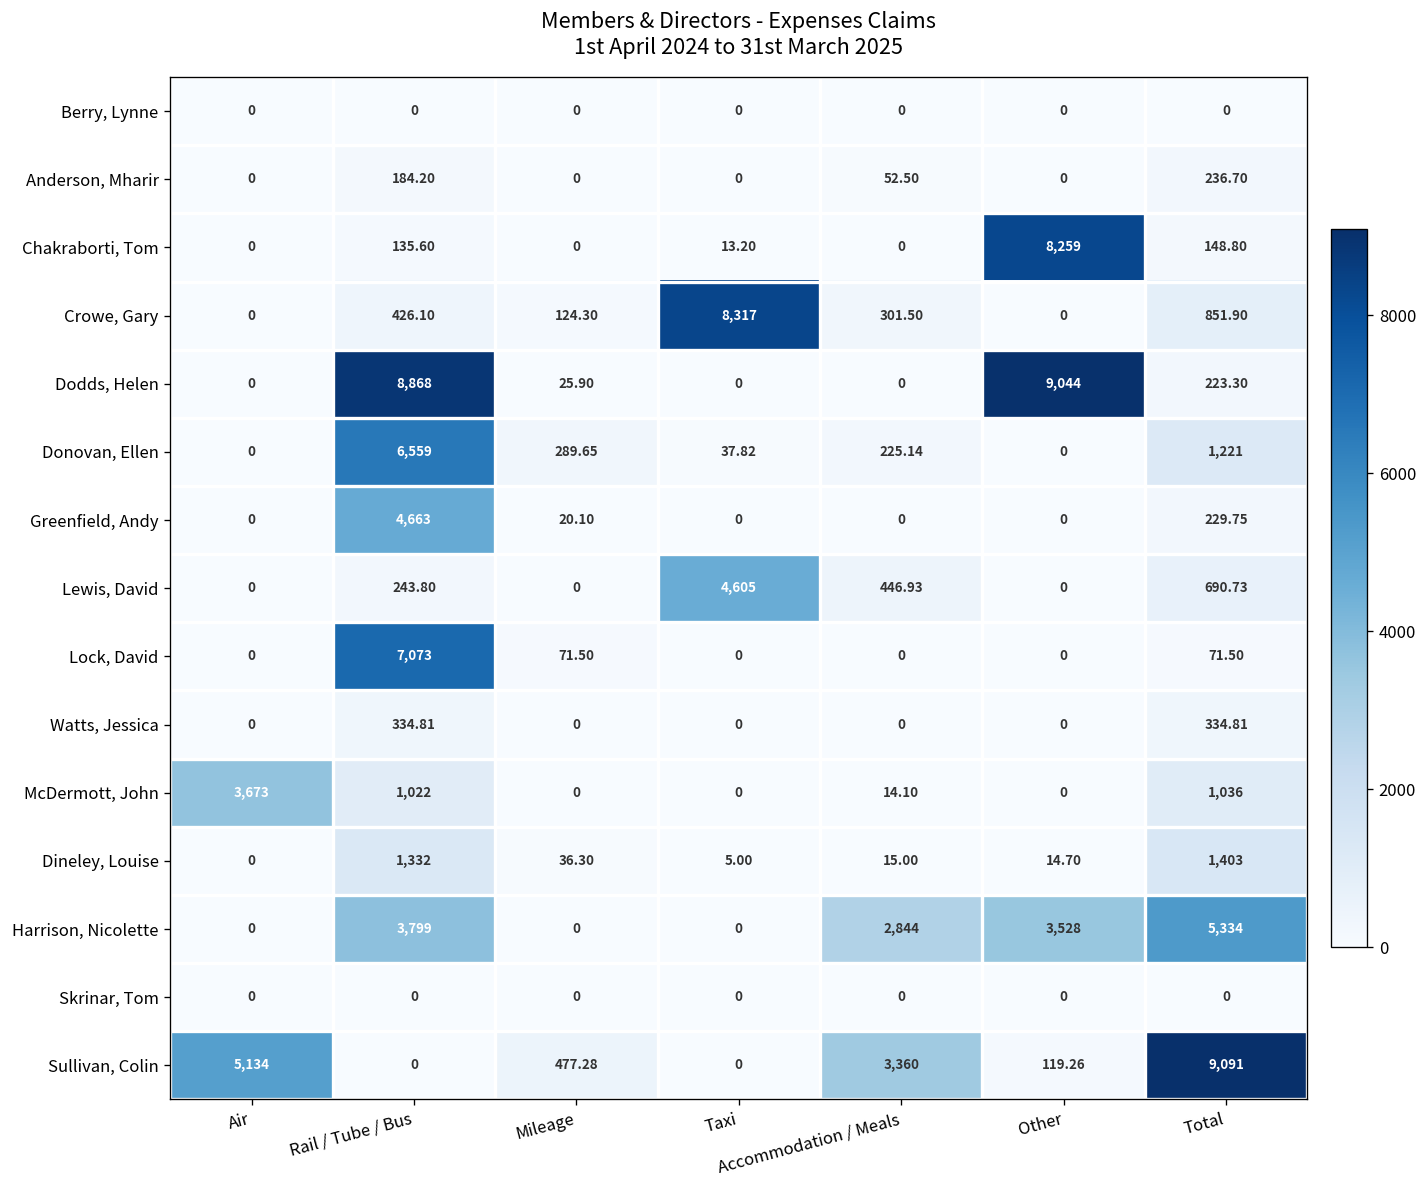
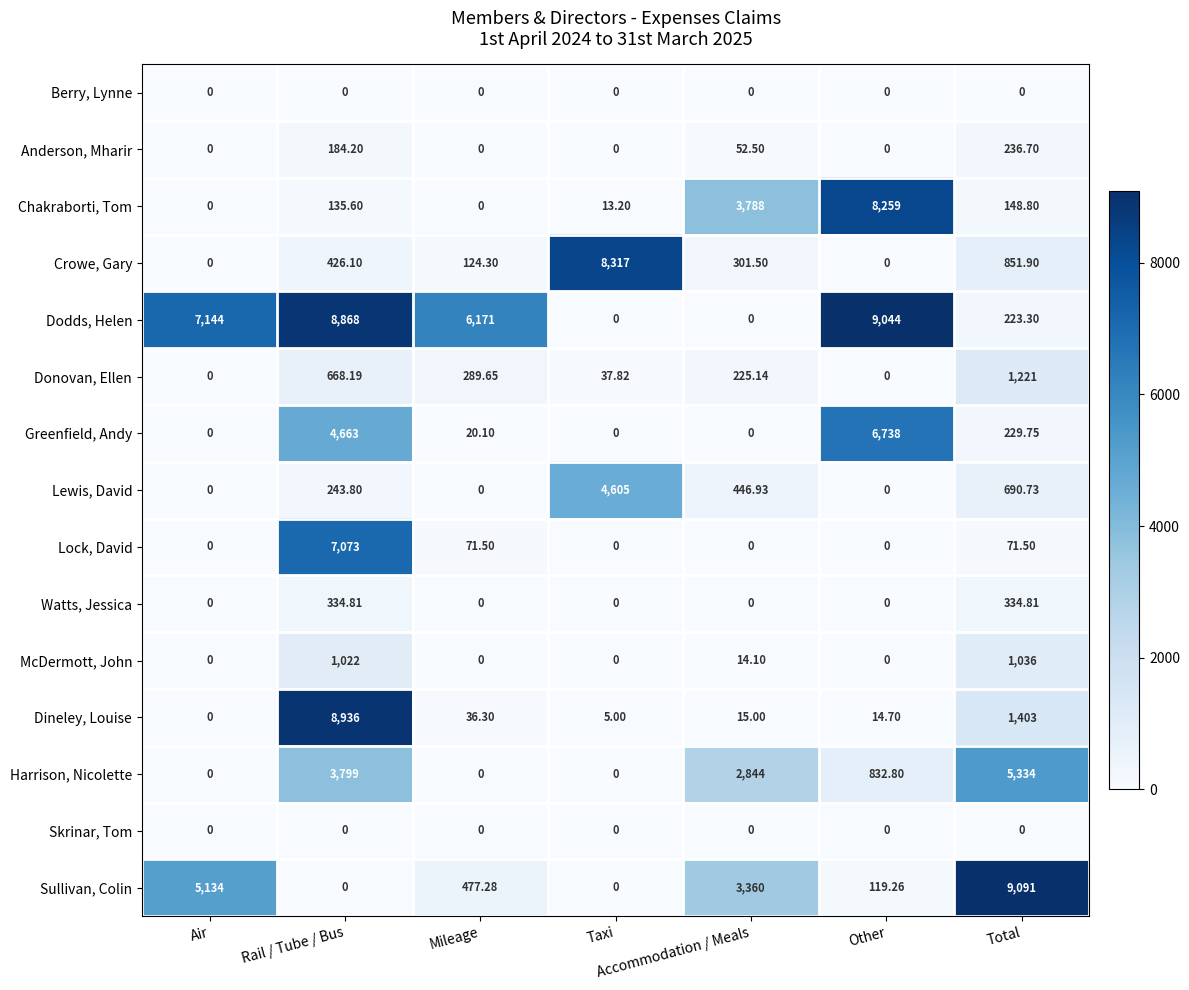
Chakraborti, Tom, Accommodation / Meals: 0 -> 3,788
Dodds, Helen, Air: 0 -> 7,144
Dodds, Helen, Mileage: 25.90 -> 6,171
Donovan, Ellen, Rail / Tube / Bus: 6,559 -> 668.19
Greenfield, Andy, Other: 0 -> 6,738
McDermott, John, Air: 3,673 -> 0
Dineley, Louise, Rail / Tube / Bus: 1,332 -> 8,936
Harrison, Nicolette, Other: 3,528 -> 832.80
